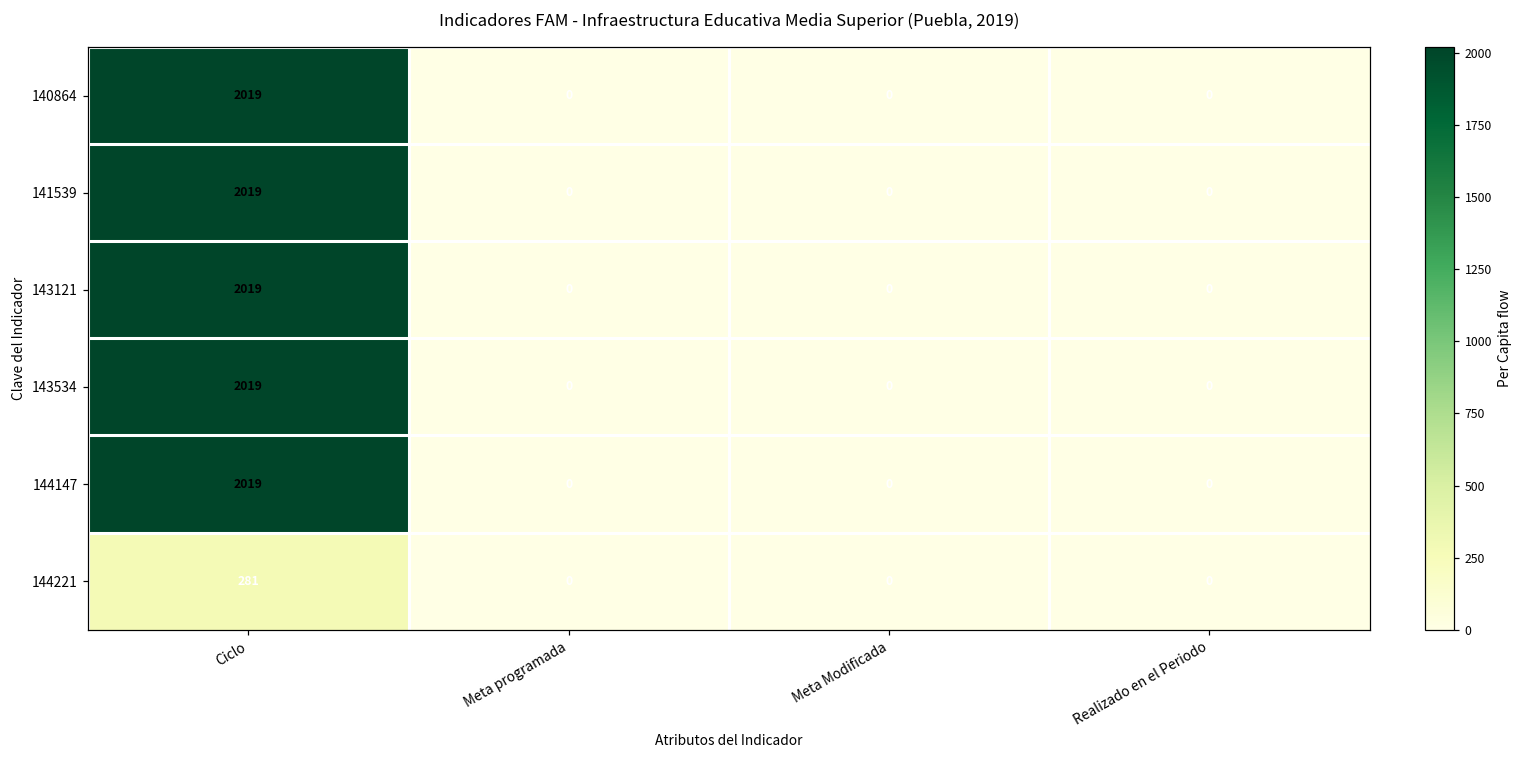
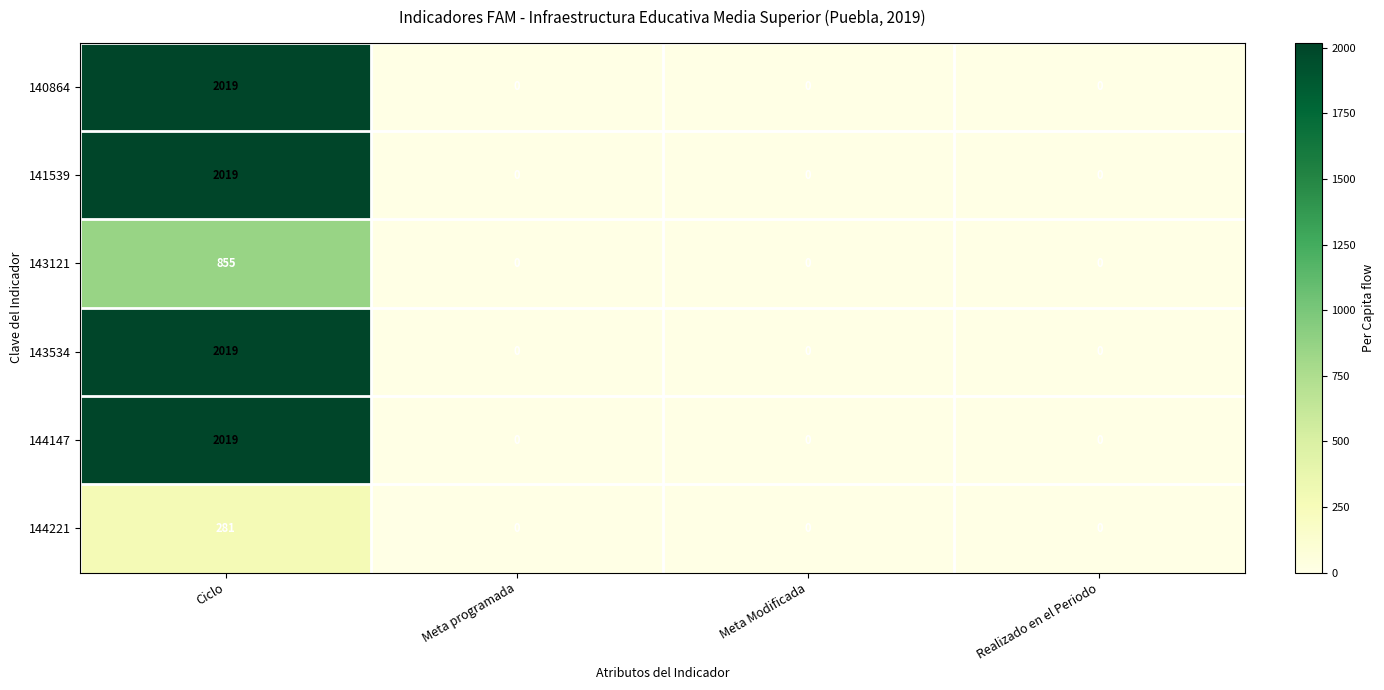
143121, Ciclo: 2019 -> 855
